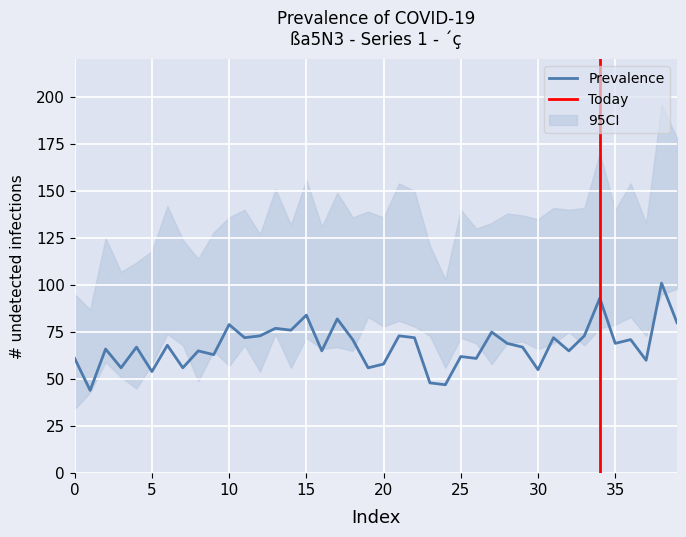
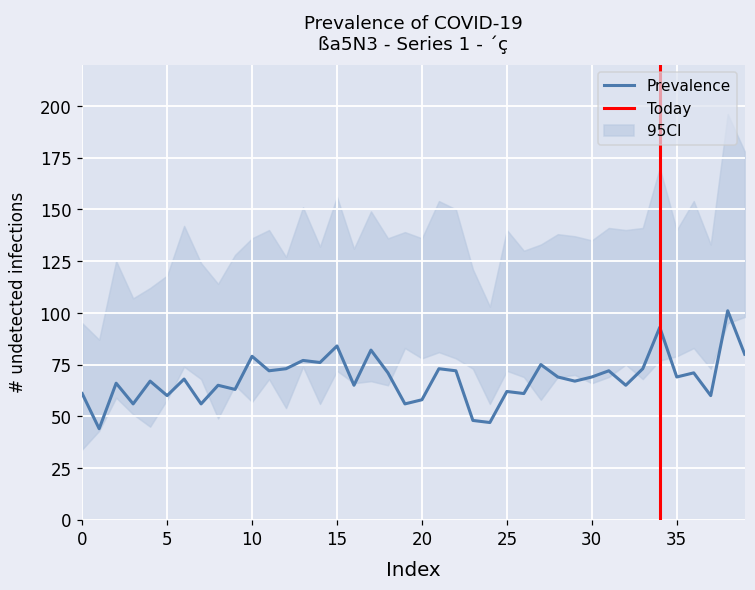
Prevalence, 5: 54 -> 60
Prevalence, 30: 55 -> 69
